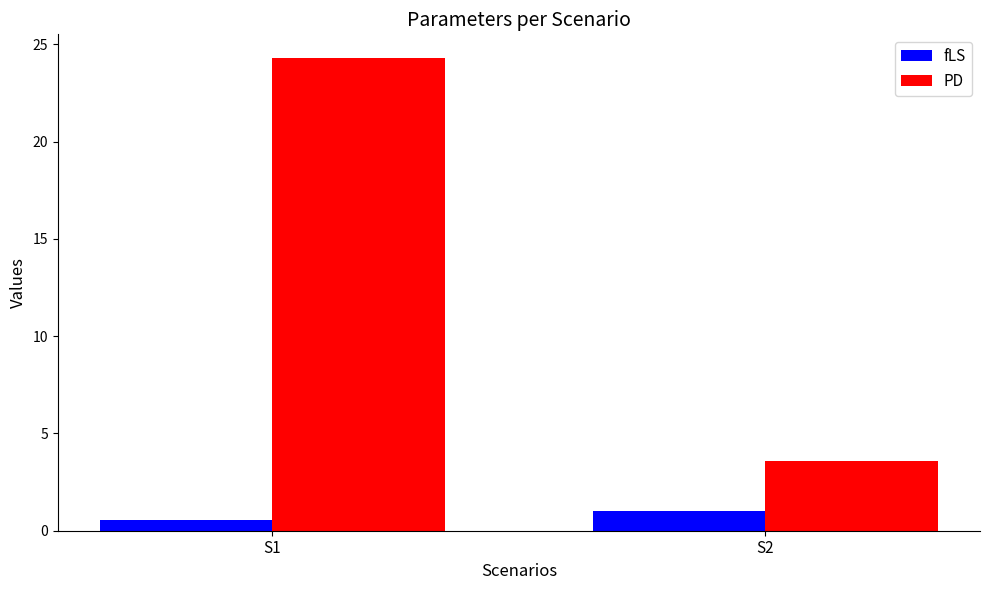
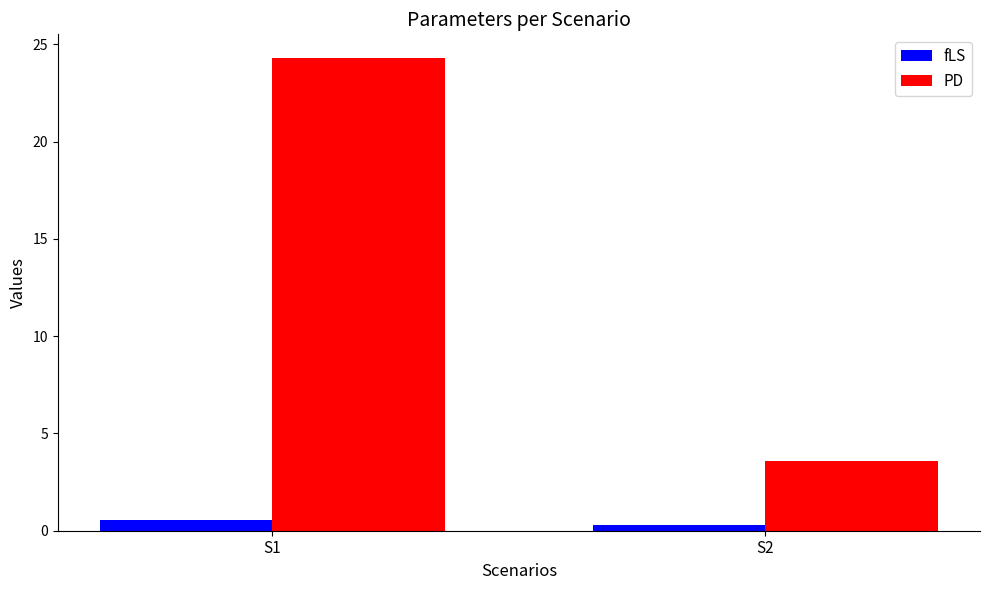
fLS, S2: 1.0 -> 0.3
